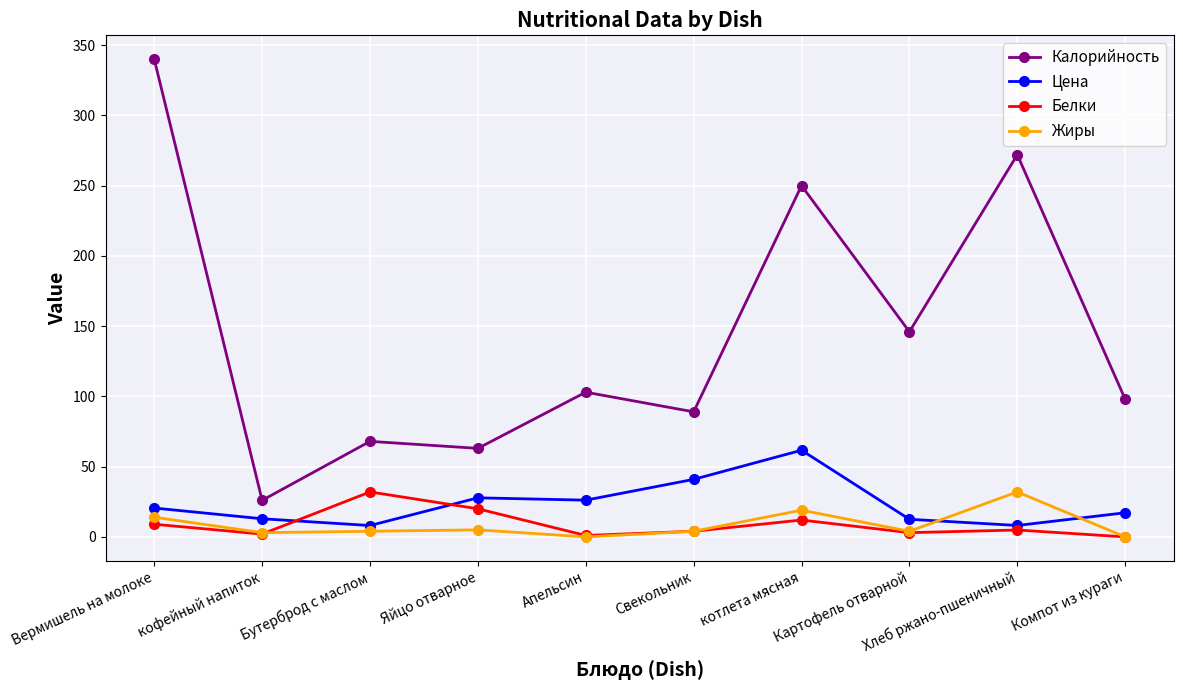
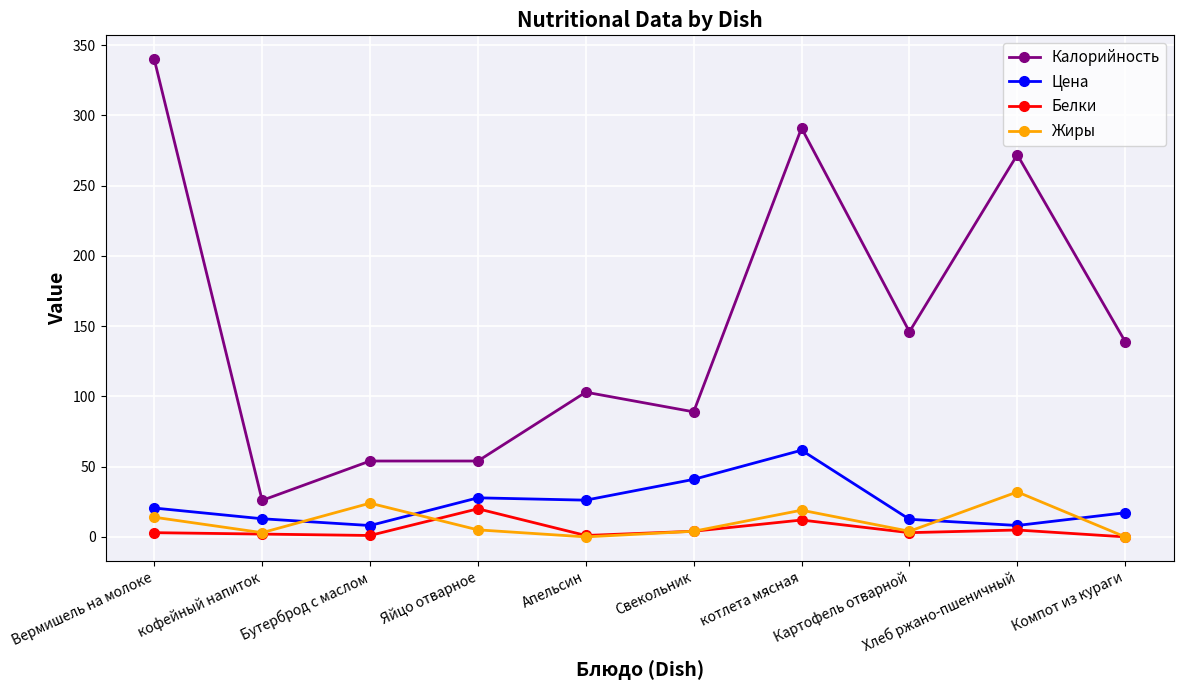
Белки, Вермишель на молоке: 9 -> 3
Калорийность, Бутерброд с маслом: 68 -> 54
Белки, Бутерброд с маслом: 32 -> 1
Жиры, Бутерброд с маслом: 4 -> 24
Калорийность, Яйцо отварное: 63 -> 54
Калорийность, котлета мясная: 250 -> 291
Калорийность, Компот из кураги: 98 -> 139
